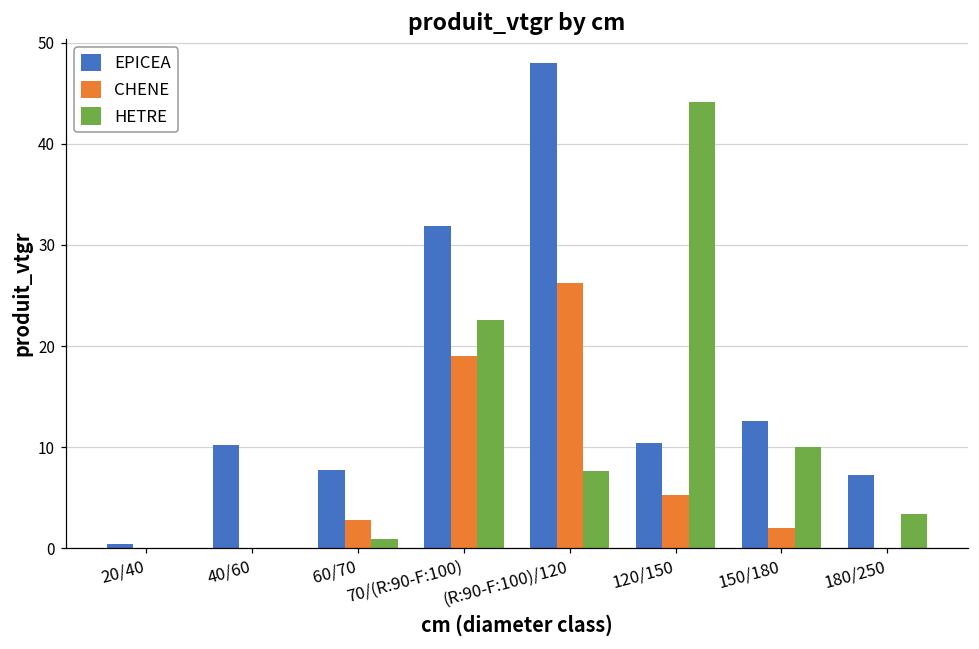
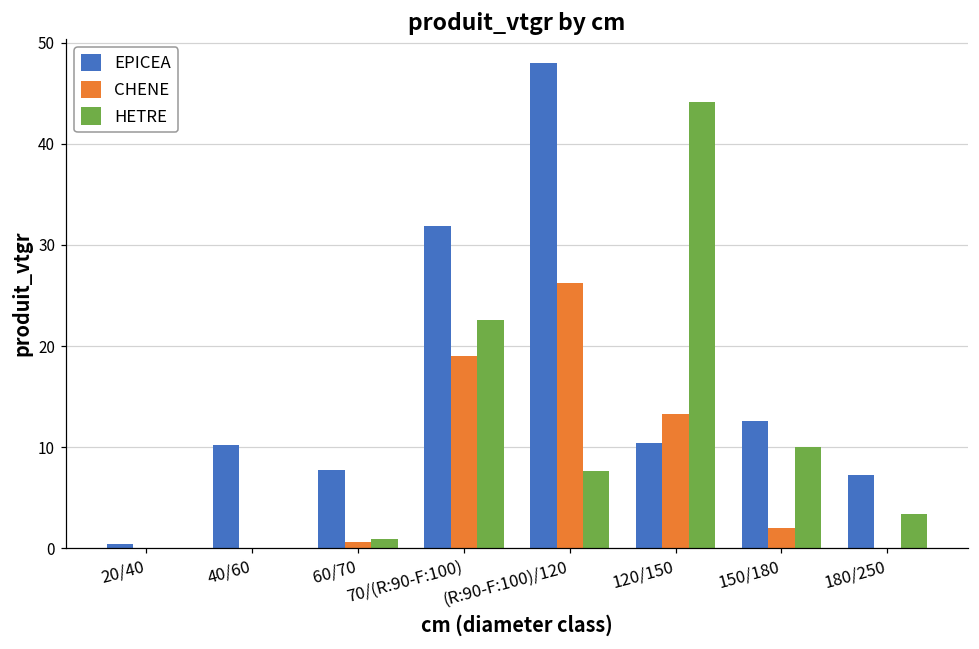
CHENE, 60/70: 3 -> 1
CHENE, 120/150: 5 -> 13
